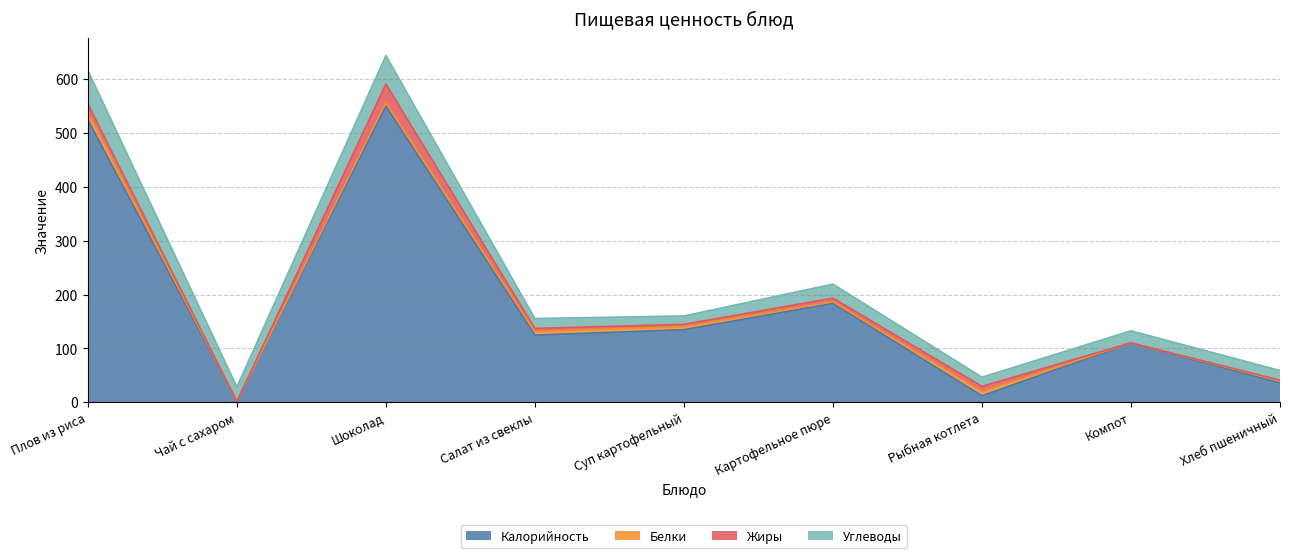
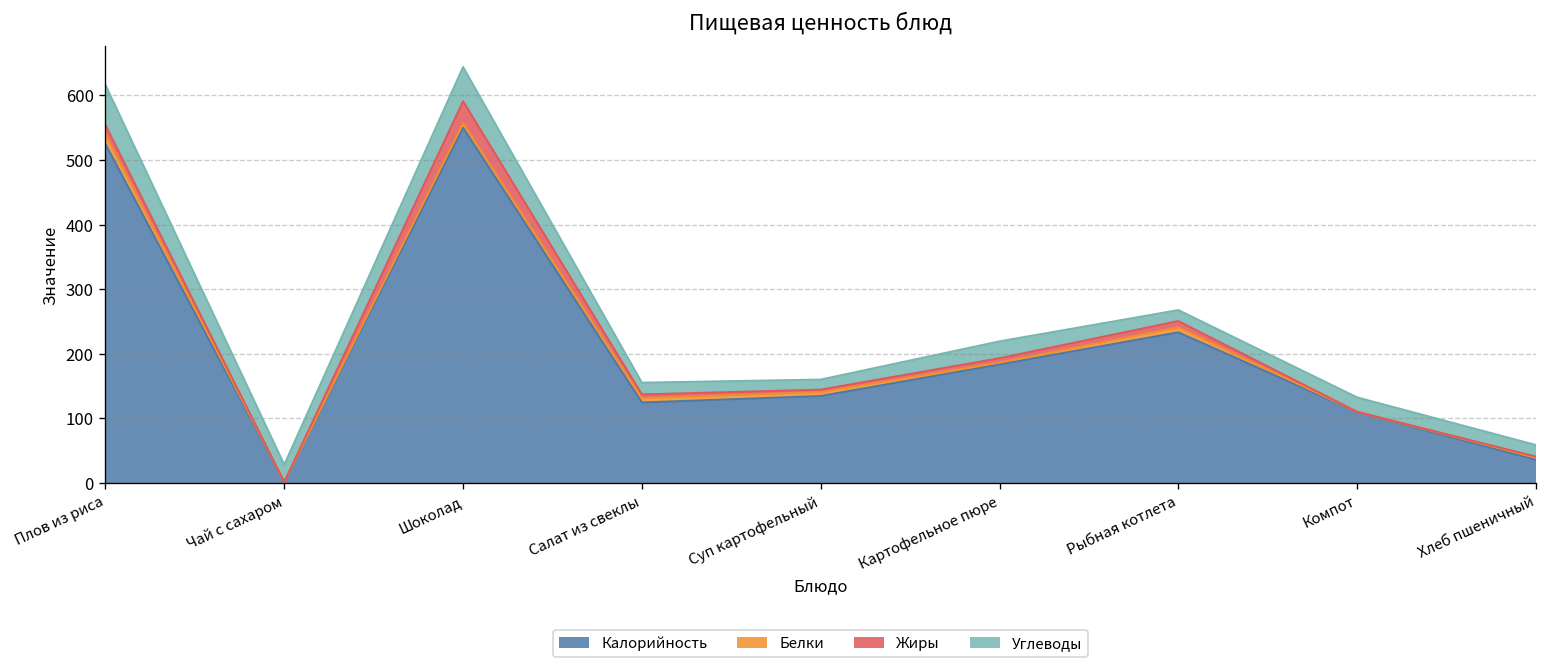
Калорийность, Рыбная котлета: 10 -> 230
